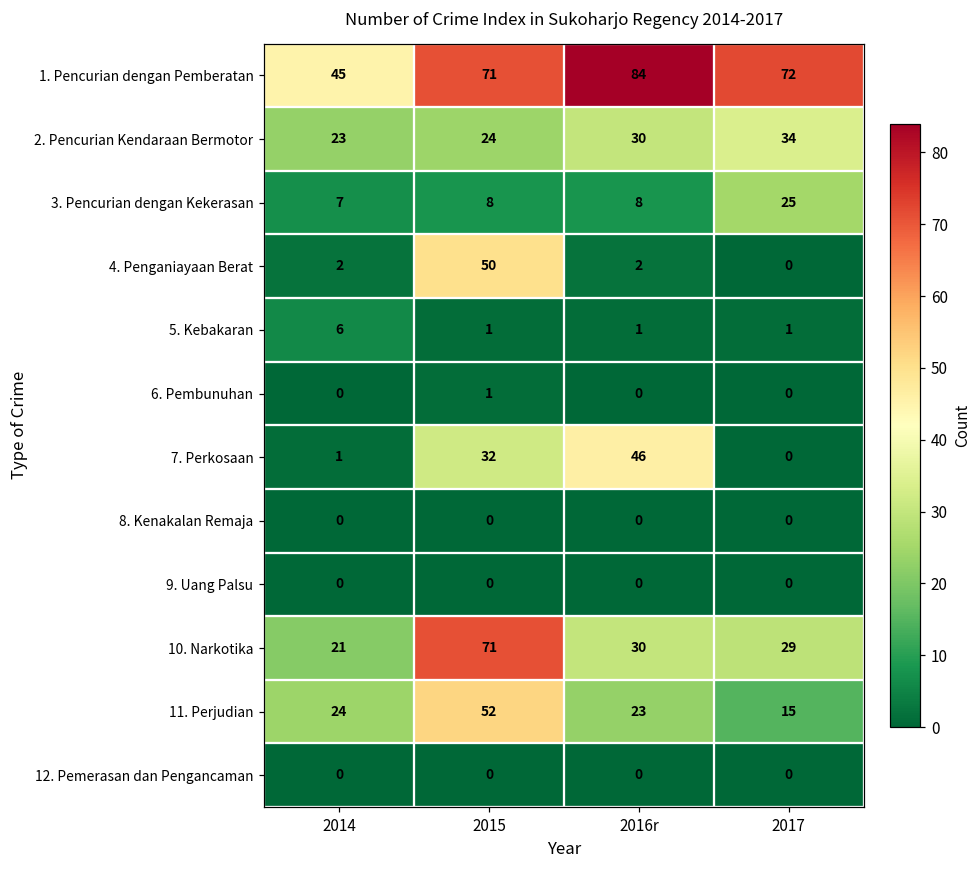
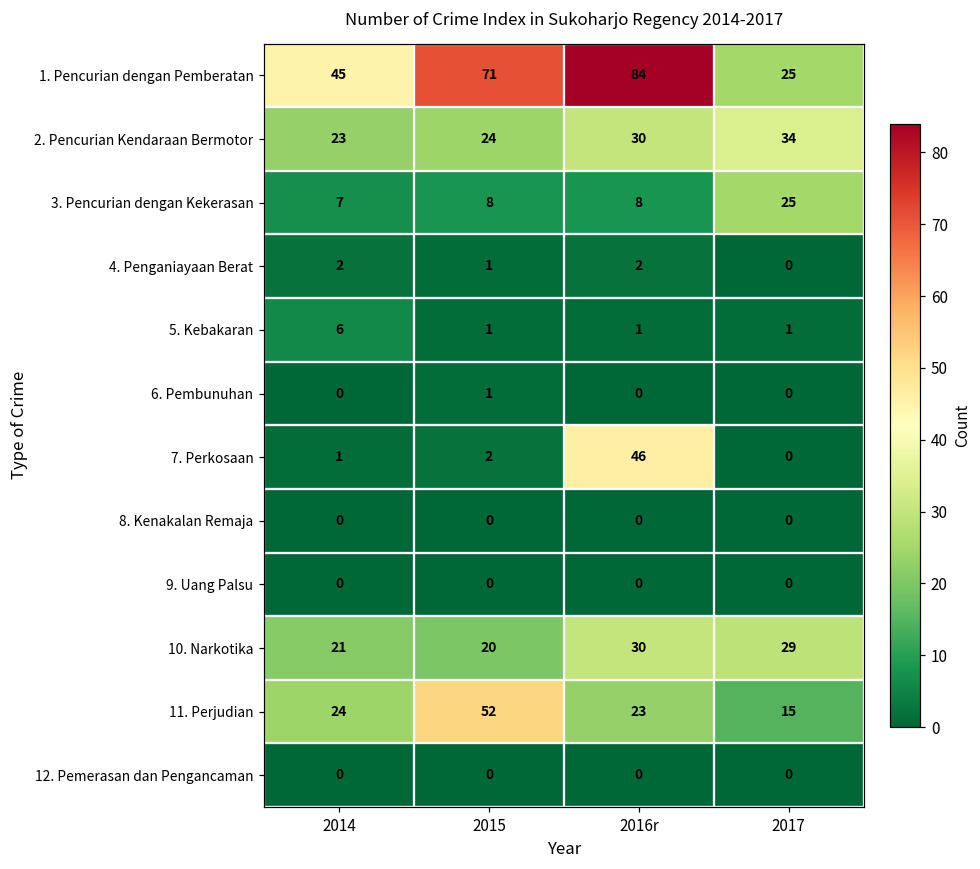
1. Pencurian dengan Pemberatan, 2017: 72 -> 25
4. Penganiayaan Berat, 2015: 50 -> 1
7. Perkosaan, 2015: 32 -> 2
10. Narkotika, 2015: 71 -> 20
